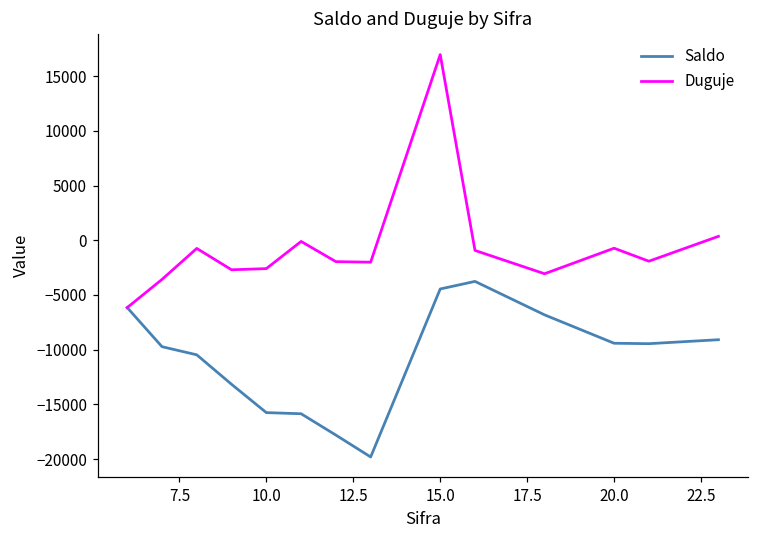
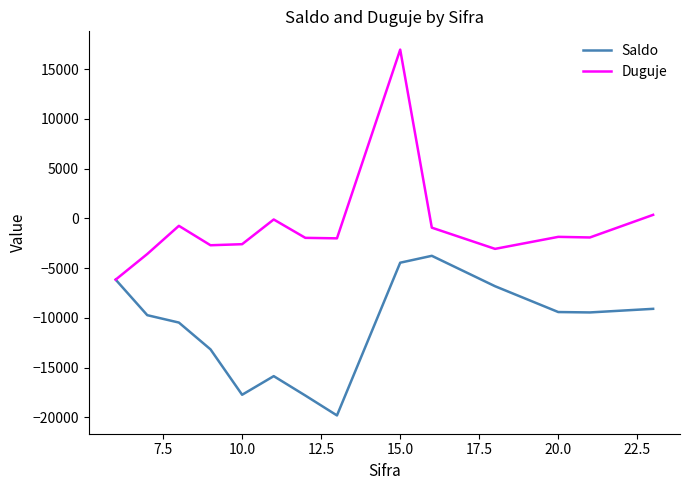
Saldo, 10.0: -16000 -> -18000
Duguje, 20.0: -1000 -> -2000
